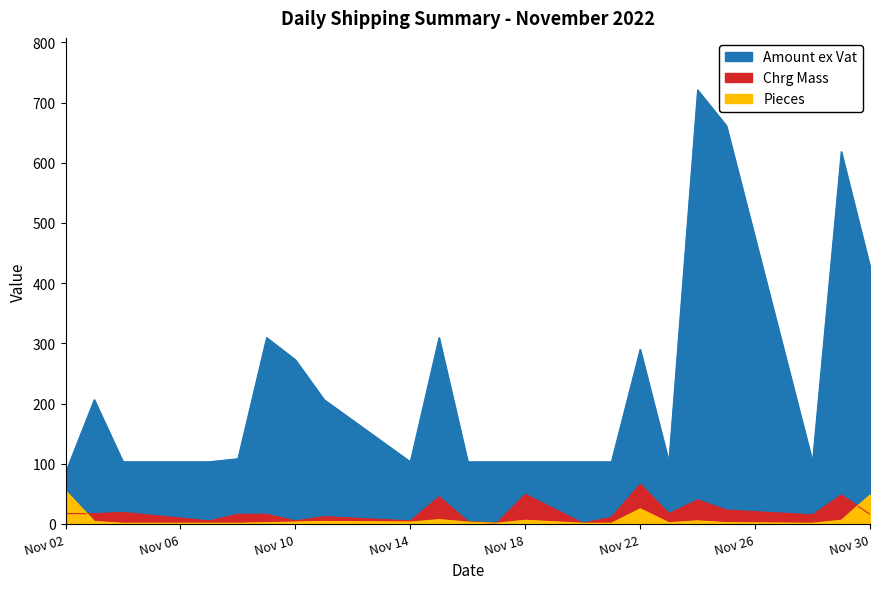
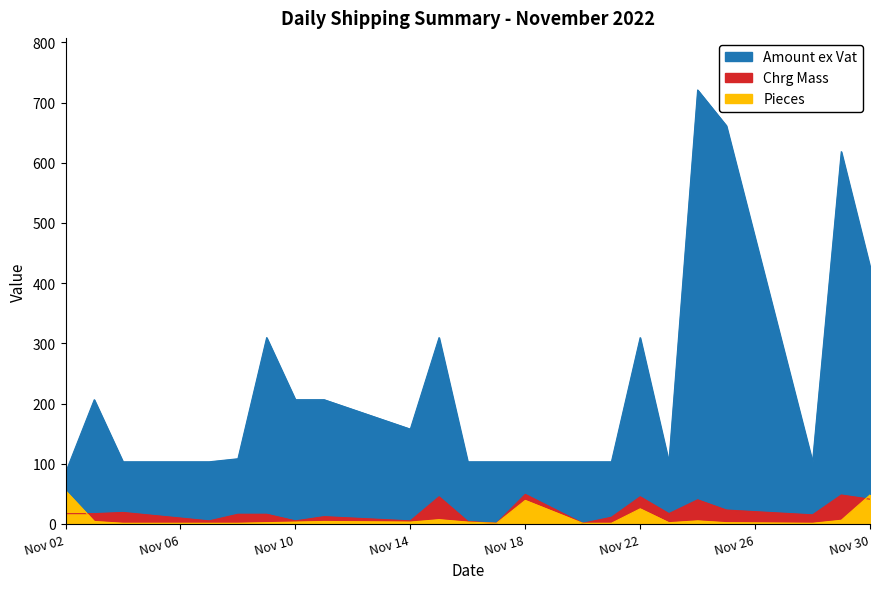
Amount ex Vat, Nov 10: 270 -> 210
Amount ex Vat, Nov 14: 100 -> 160
Pieces, Nov 18: 10 -> 40
Amount ex Vat, Nov 22: 290 -> 310
Chrg Mass, Nov 22: 70 -> 50
Chrg Mass, Nov 30: 20 -> 40
